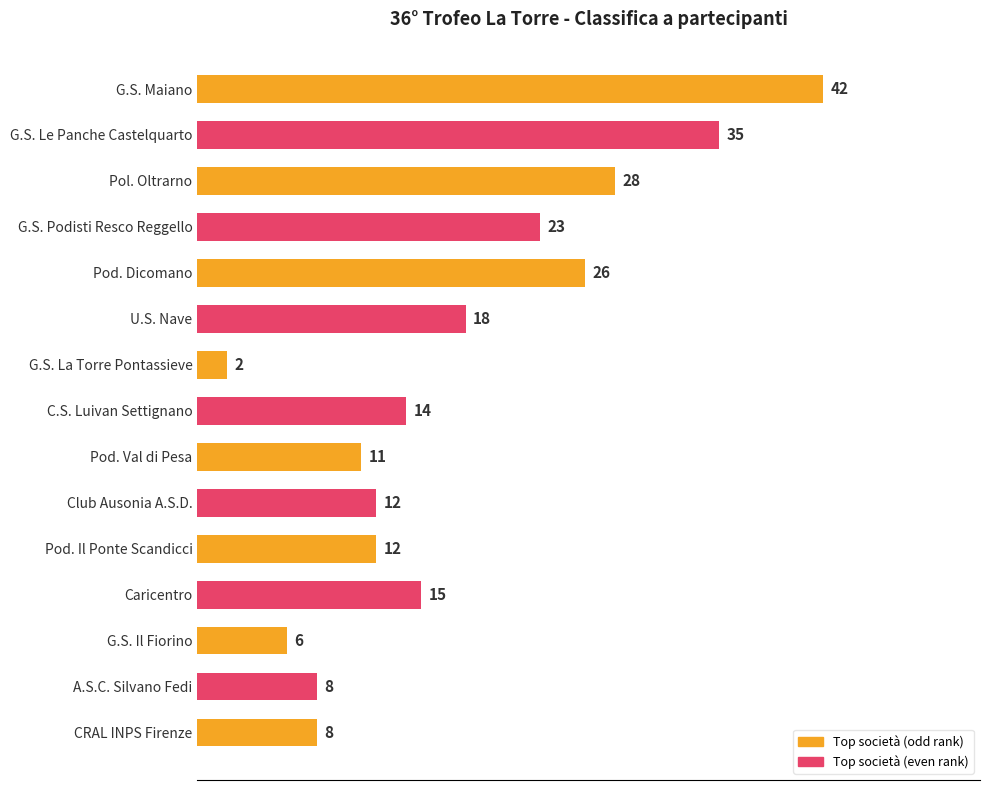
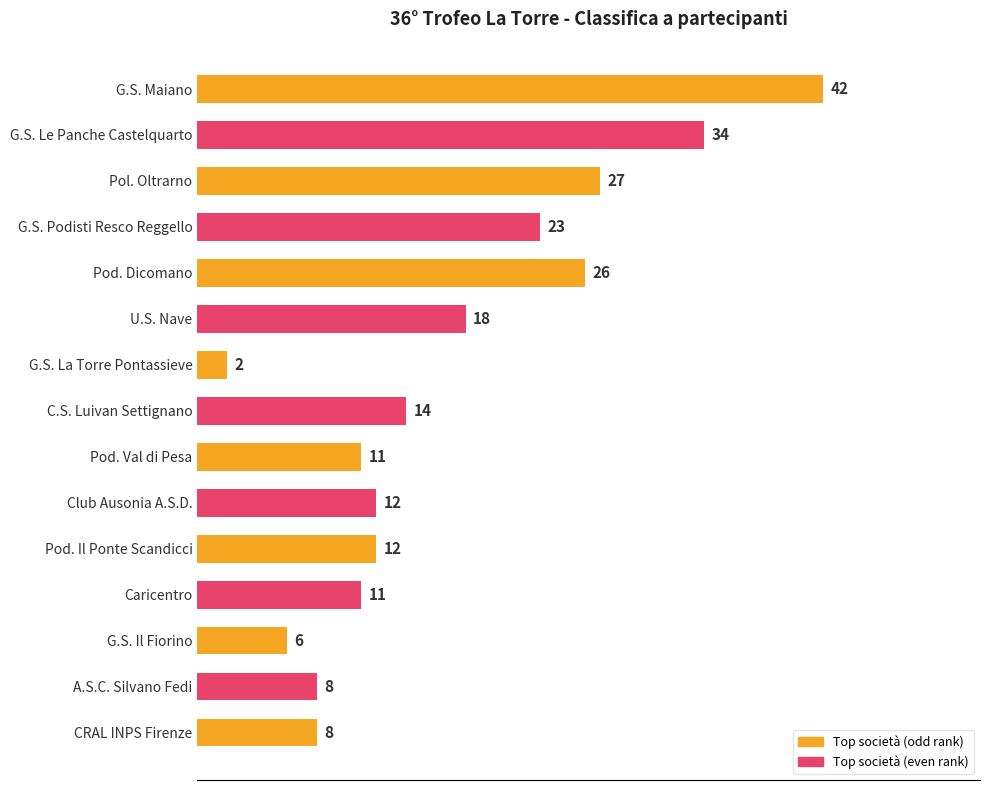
G.S. Le Panche Castelquarto: 35 -> 34
Pol. Oltrarno: 28 -> 27
Caricentro: 15 -> 11
